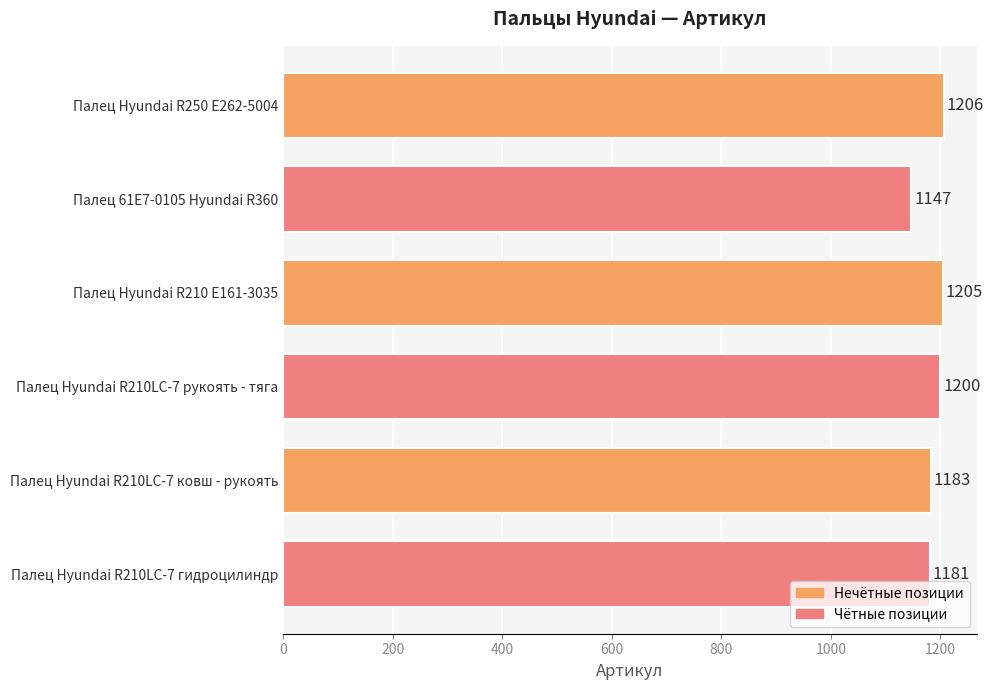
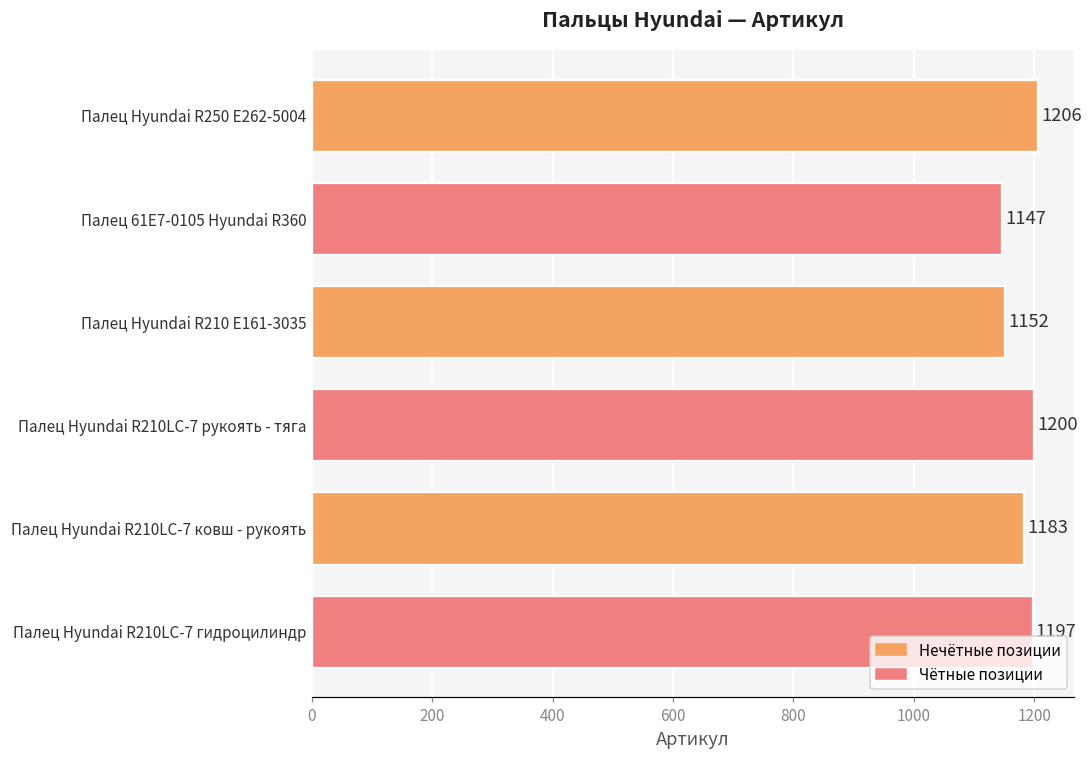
Палец Hyundai R210 E161-3035: 1205 -> 1152
Палец Hyundai R210LC-7 гидроцилиндр: 1180 -> 1200
